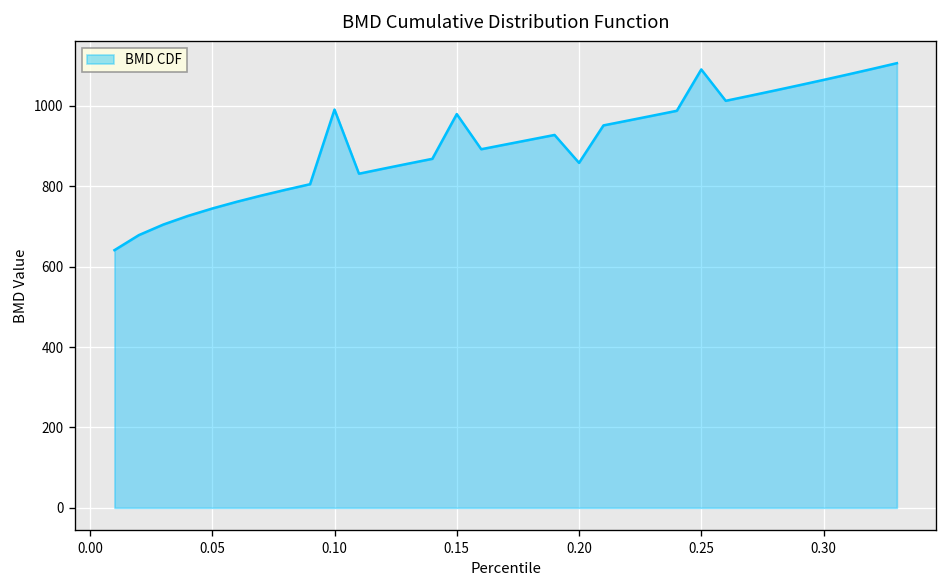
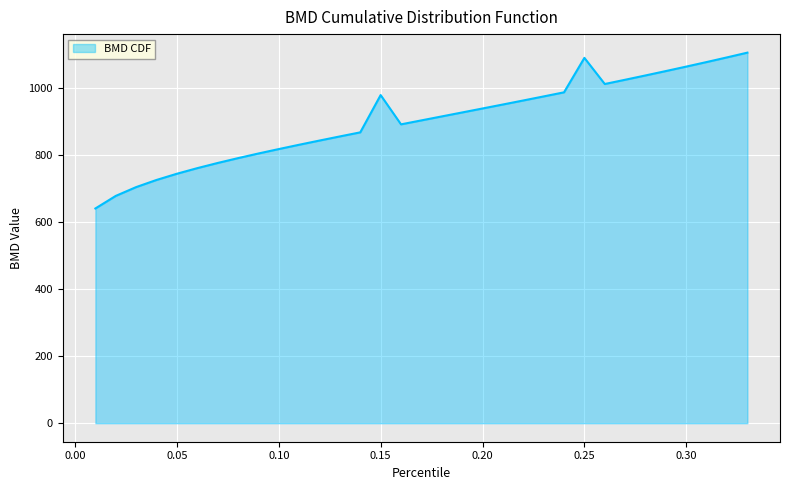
0.10: 990 -> 820
0.20: 860 -> 940
